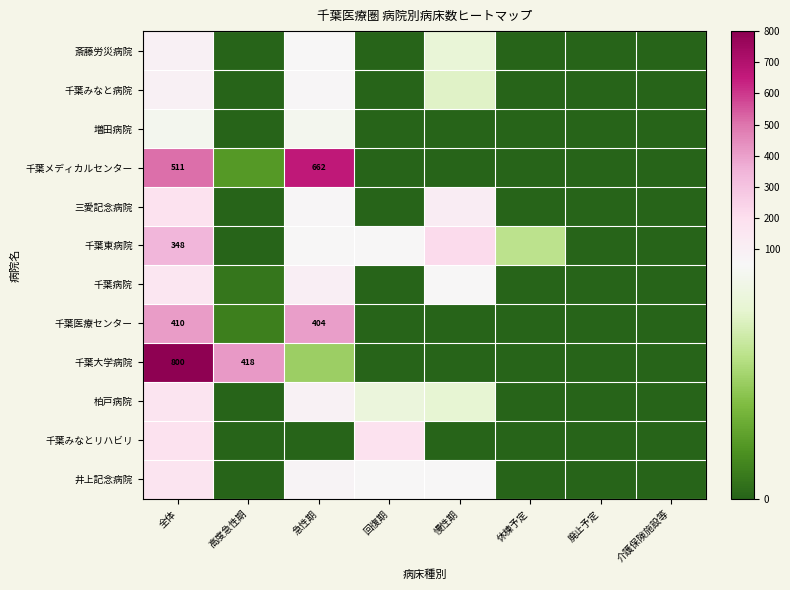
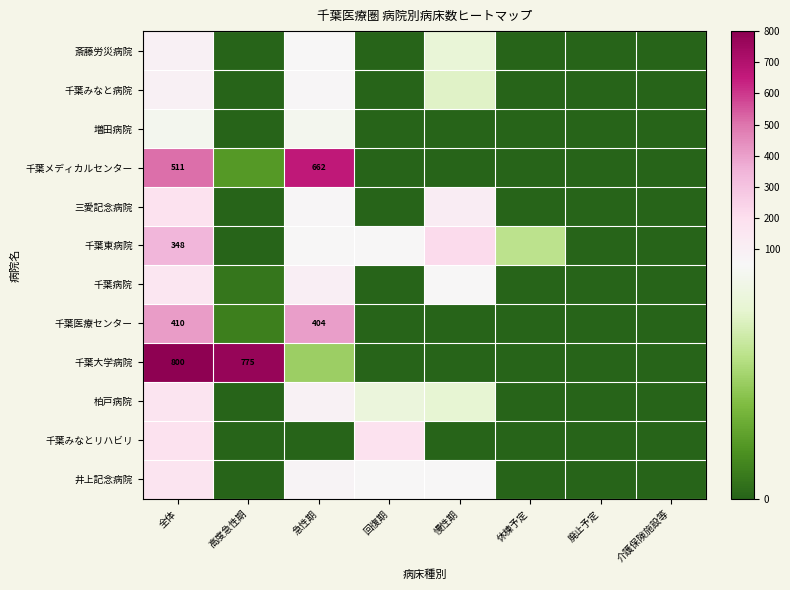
千葉大学病院, 高度急性期: 418 -> 775
